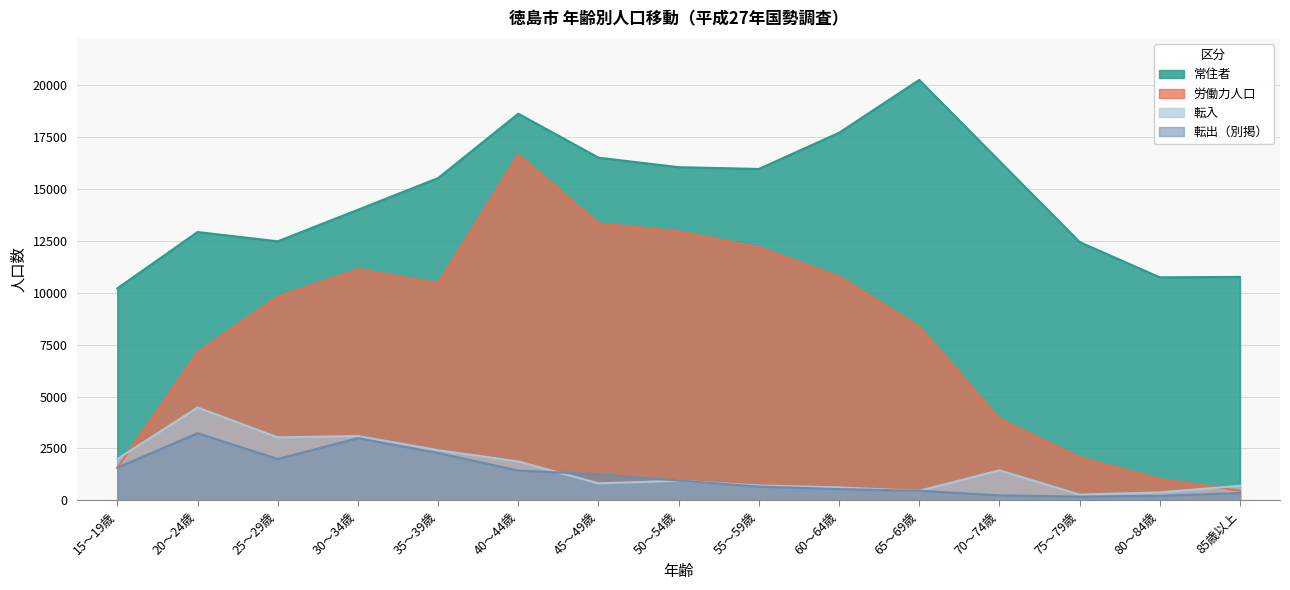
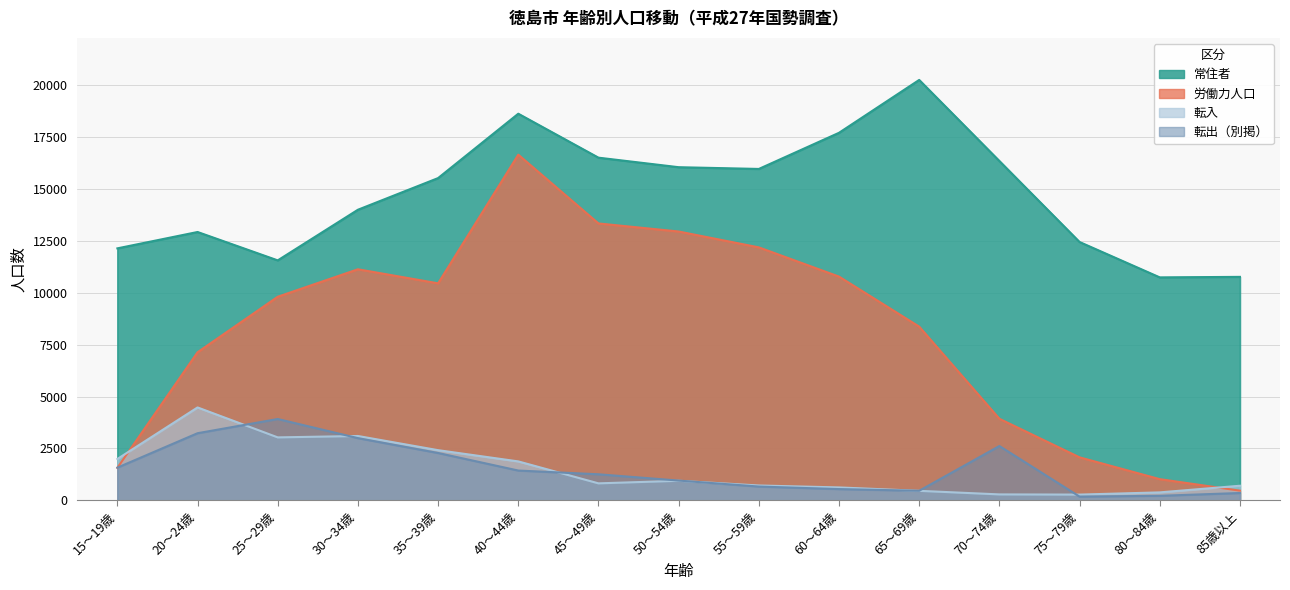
常住者, 15～19歳: 10200 -> 12100
常住者, 25～29歳: 12500 -> 11600
転出（別掲）, 25～29歳: 2000 -> 3900
転入, 70～74歳: 1400 -> 300
転出（別掲）, 70～74歳: 200 -> 2600
